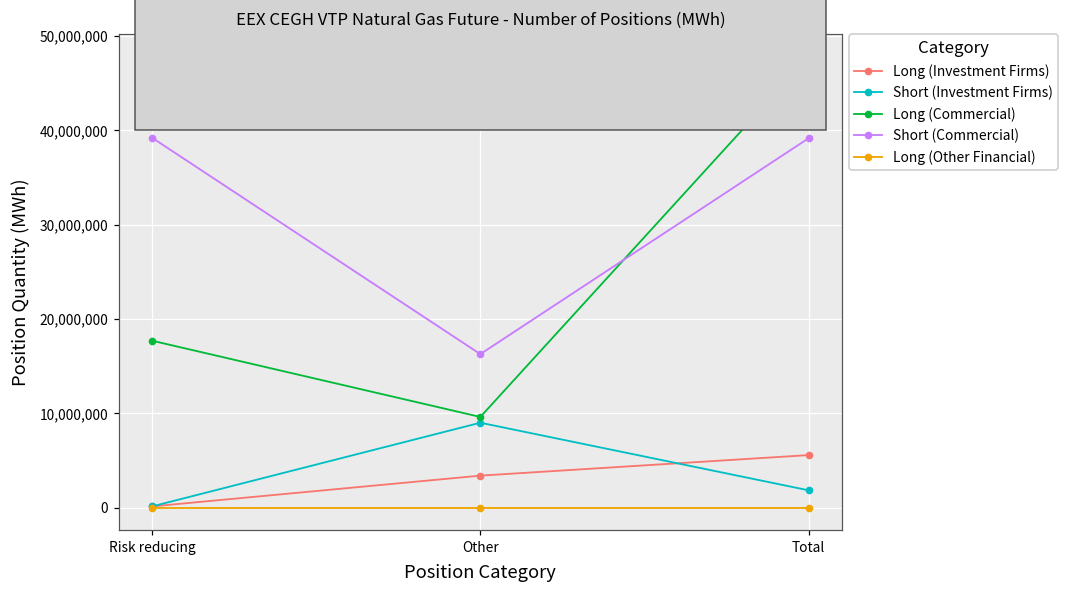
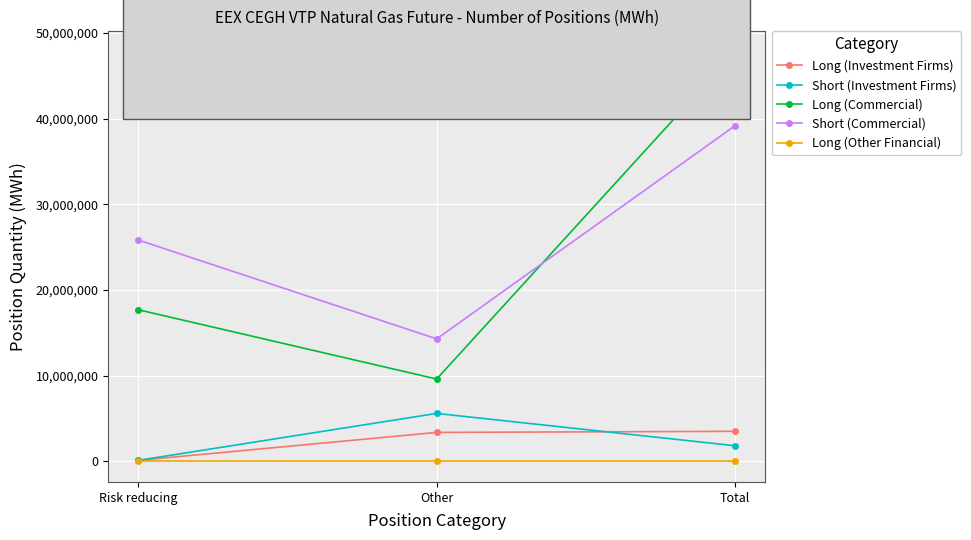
Short (Commercial), Risk reducing: 39,000,000 -> 26,000,000
Short (Investment Firms), Other: 9,000,000 -> 6,000,000
Short (Commercial), Other: 16,000,000 -> 14,000,000
Long (Investment Firms), Total: 6,000,000 -> 4,000,000
